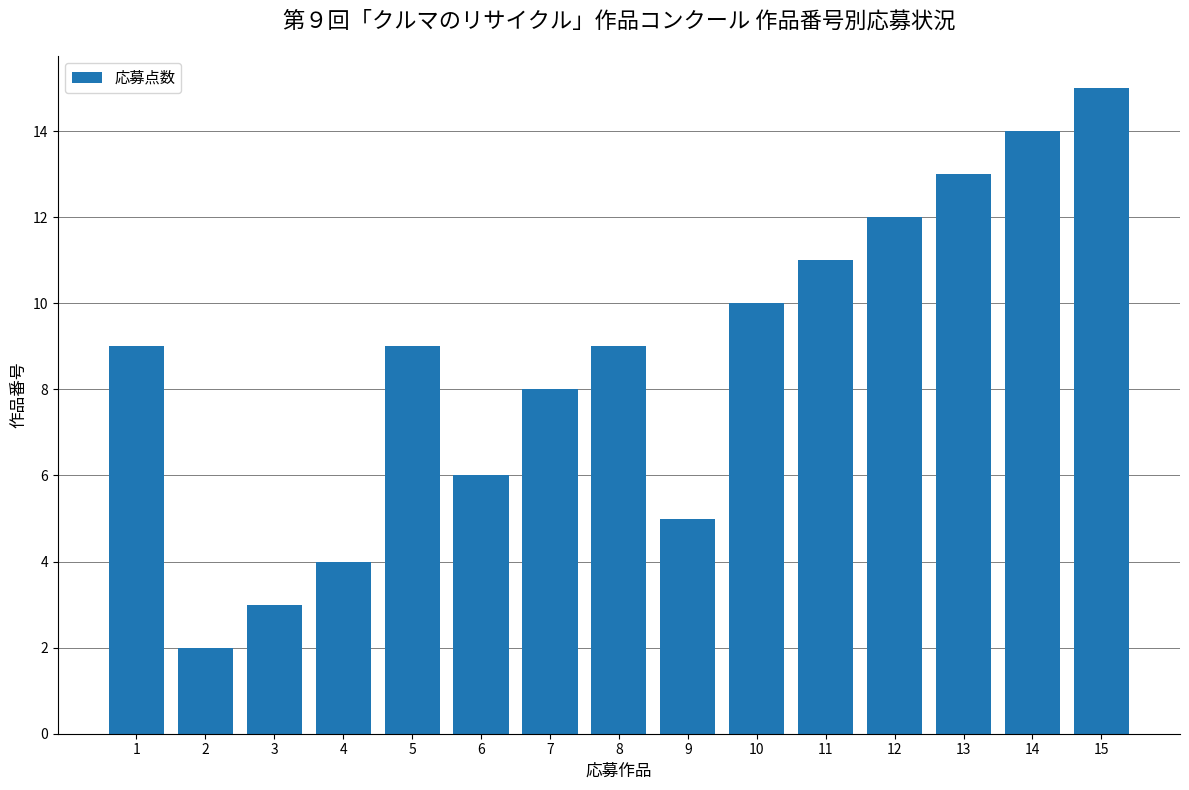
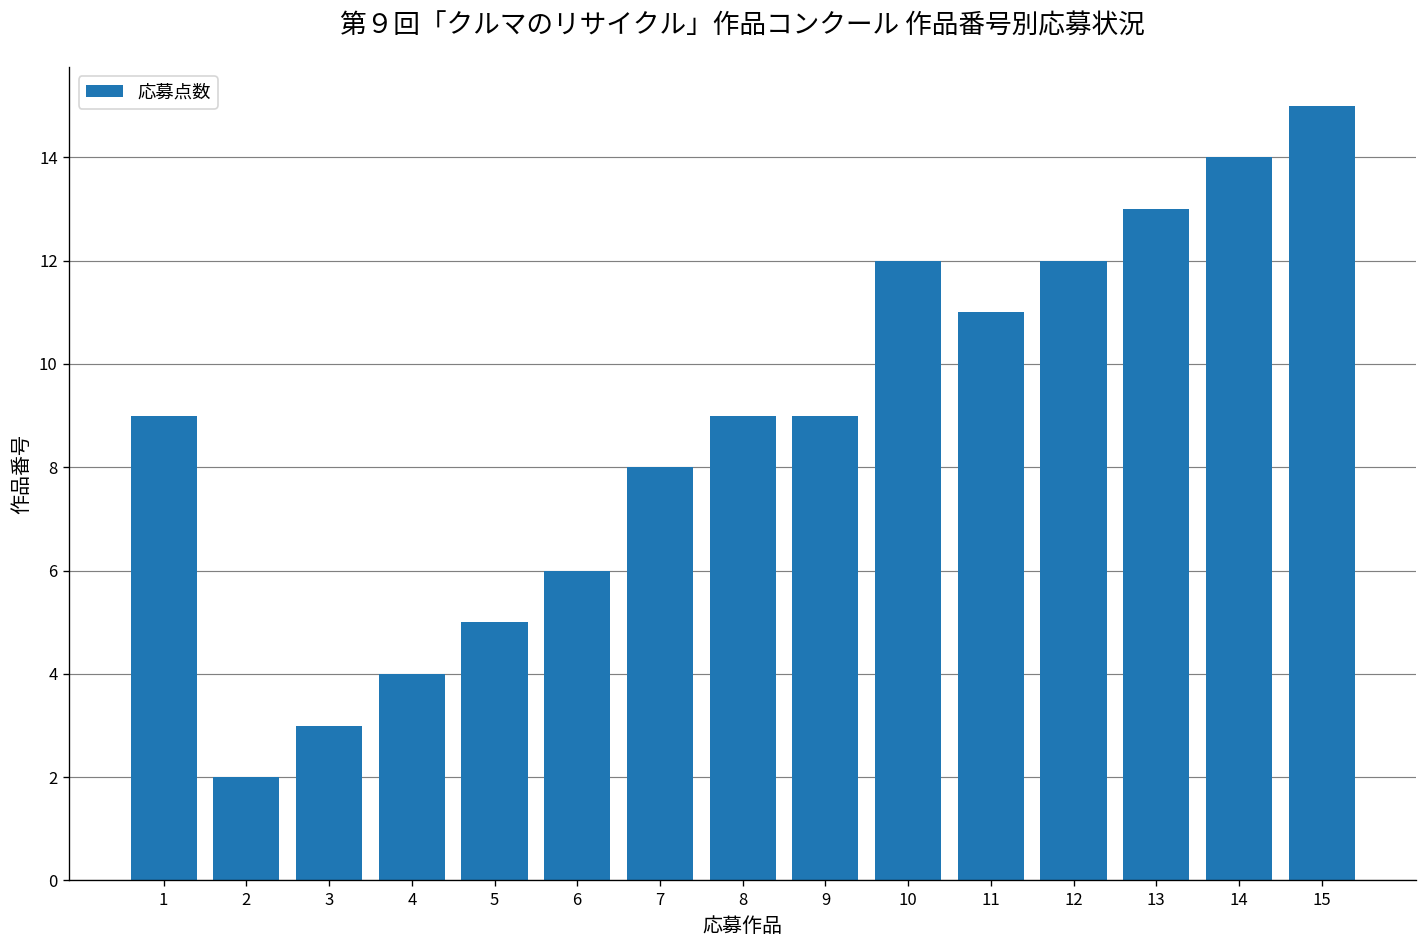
5: 9 -> 5
9: 5 -> 9
10: 10 -> 12
